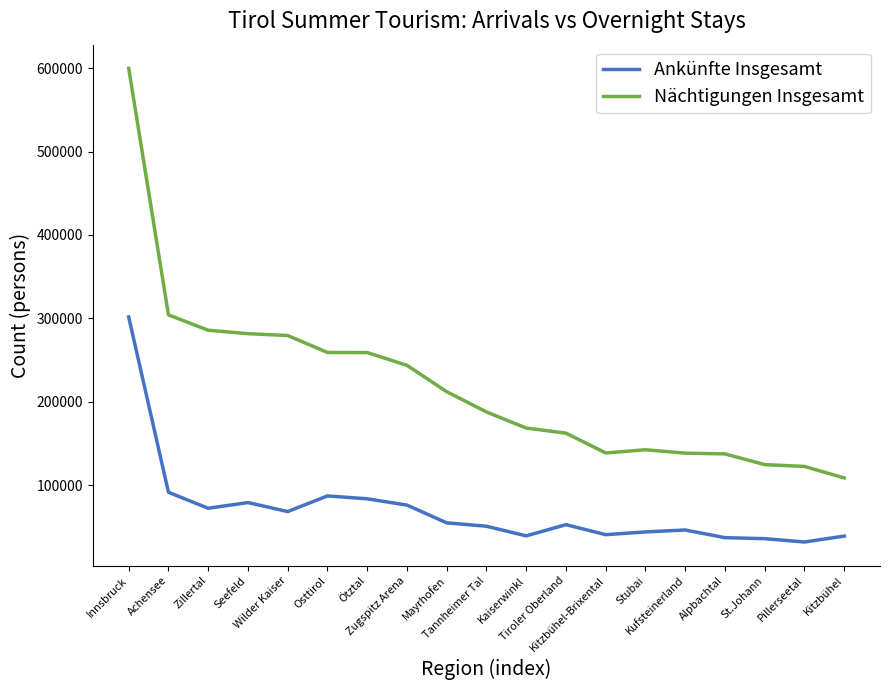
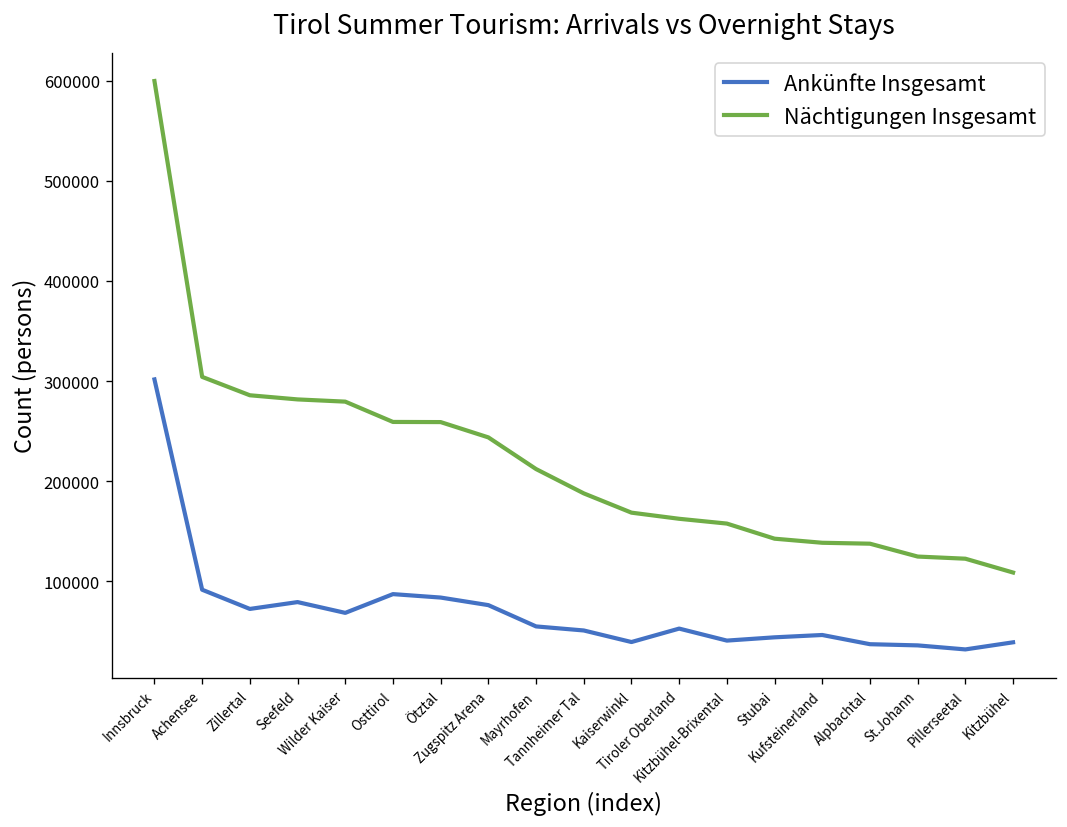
Nächtigungen Insgesamt, Kitzbühel-Brixental: 140000 -> 160000
